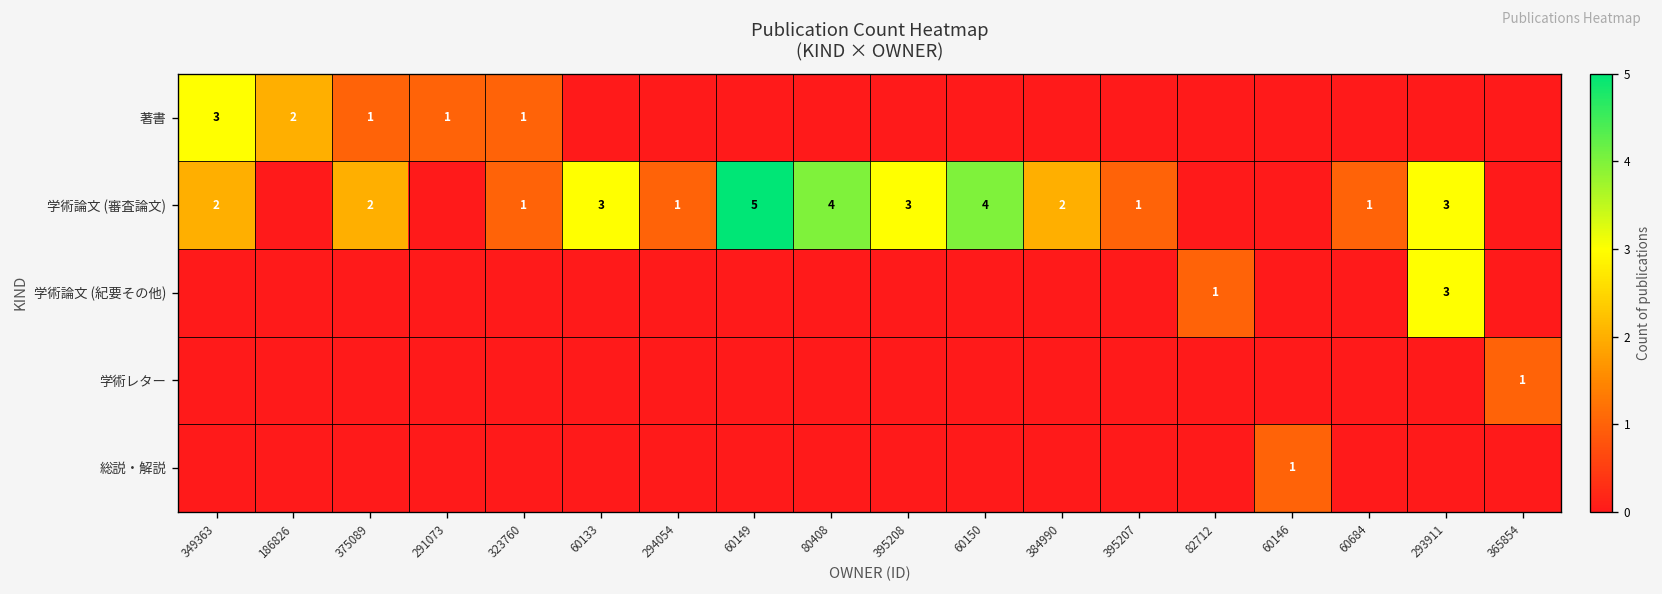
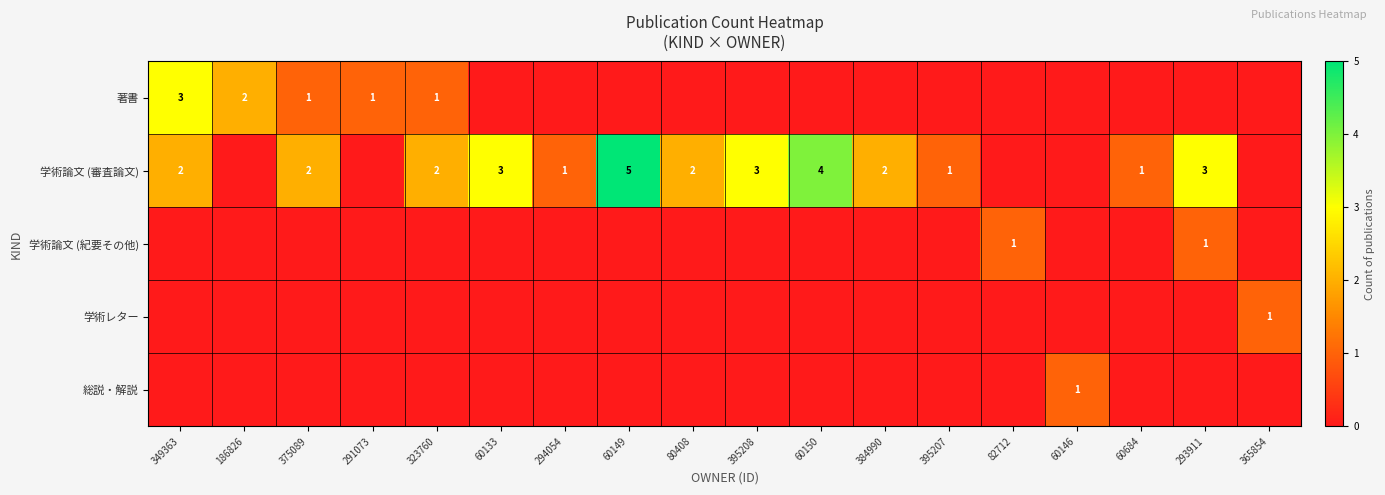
学術論文 (審査論文), 323760: 1 -> 2
学術論文 (審査論文), 80408: 4 -> 2
学術論文 (紀要その他), 293911: 3 -> 1
